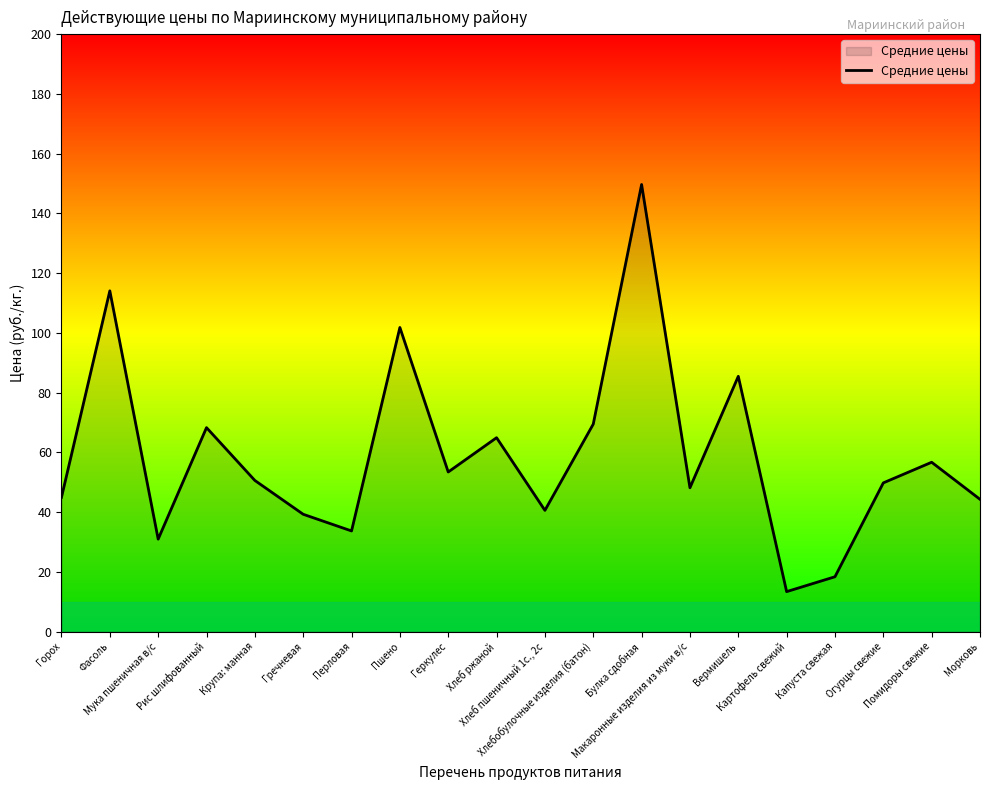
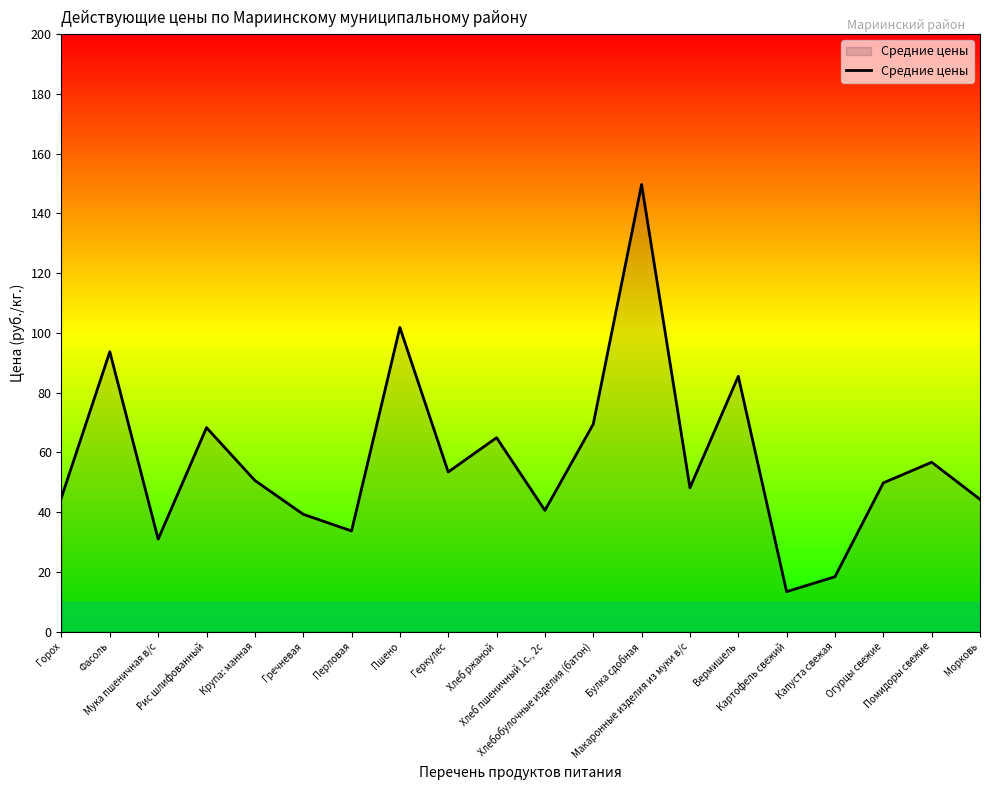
Фасоль: 114 -> 94
